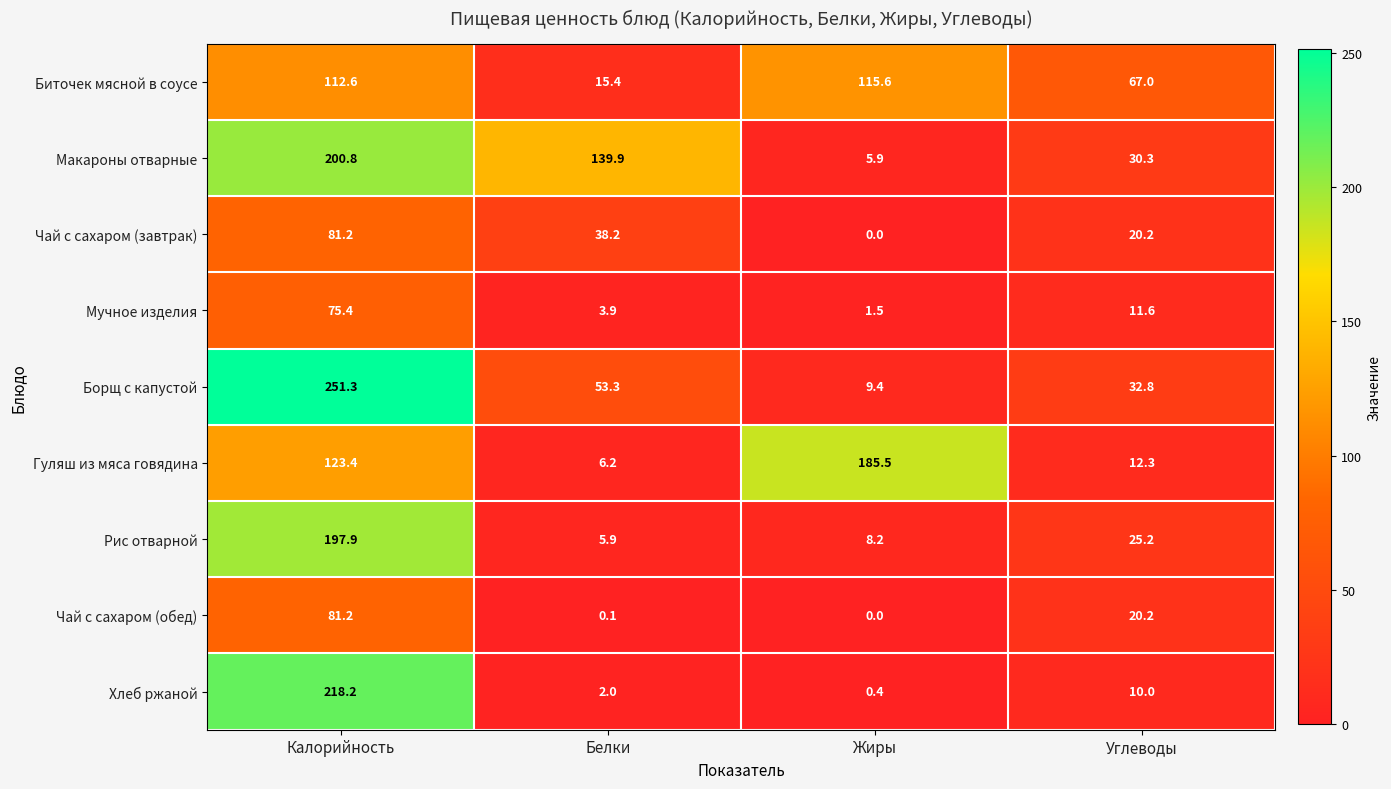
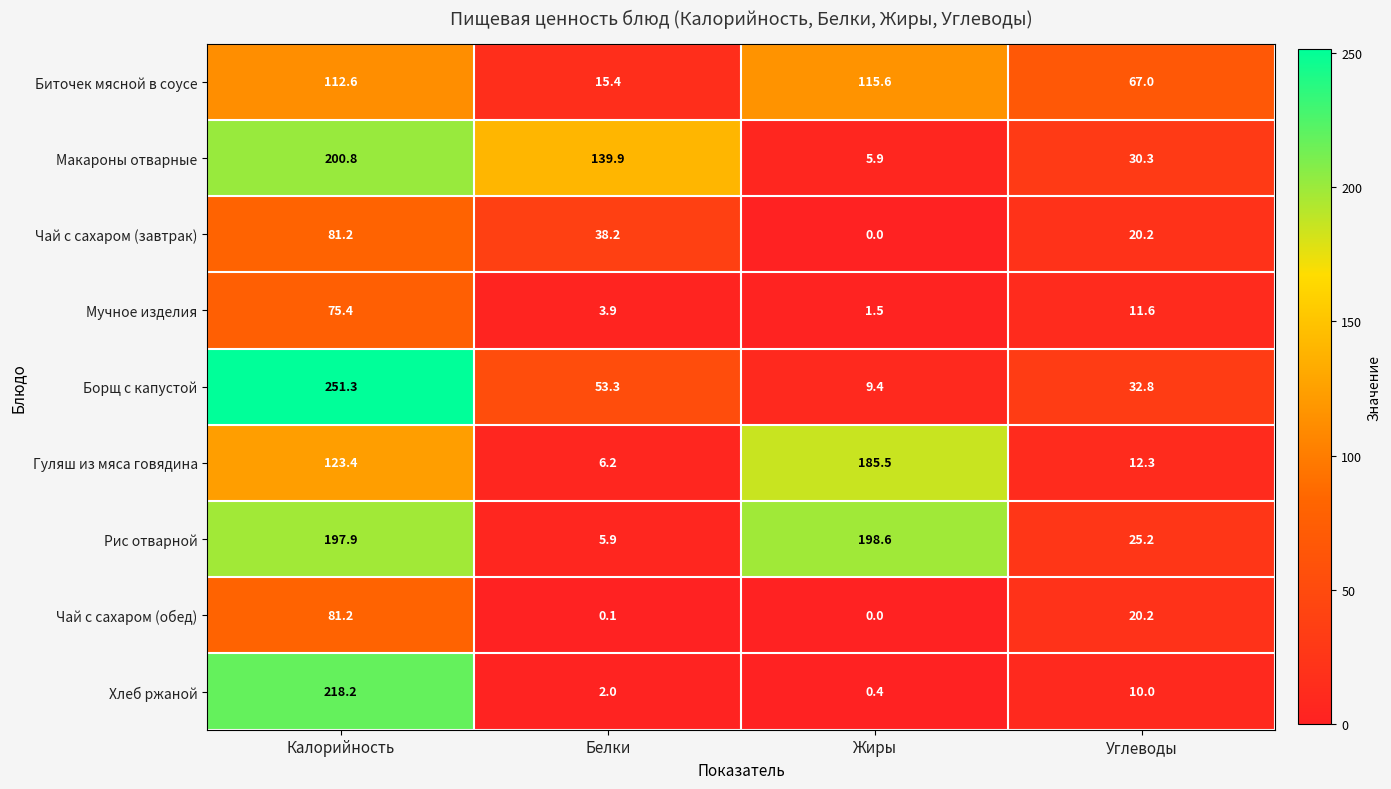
Рис отварной, Жиры: 8.2 -> 198.6
